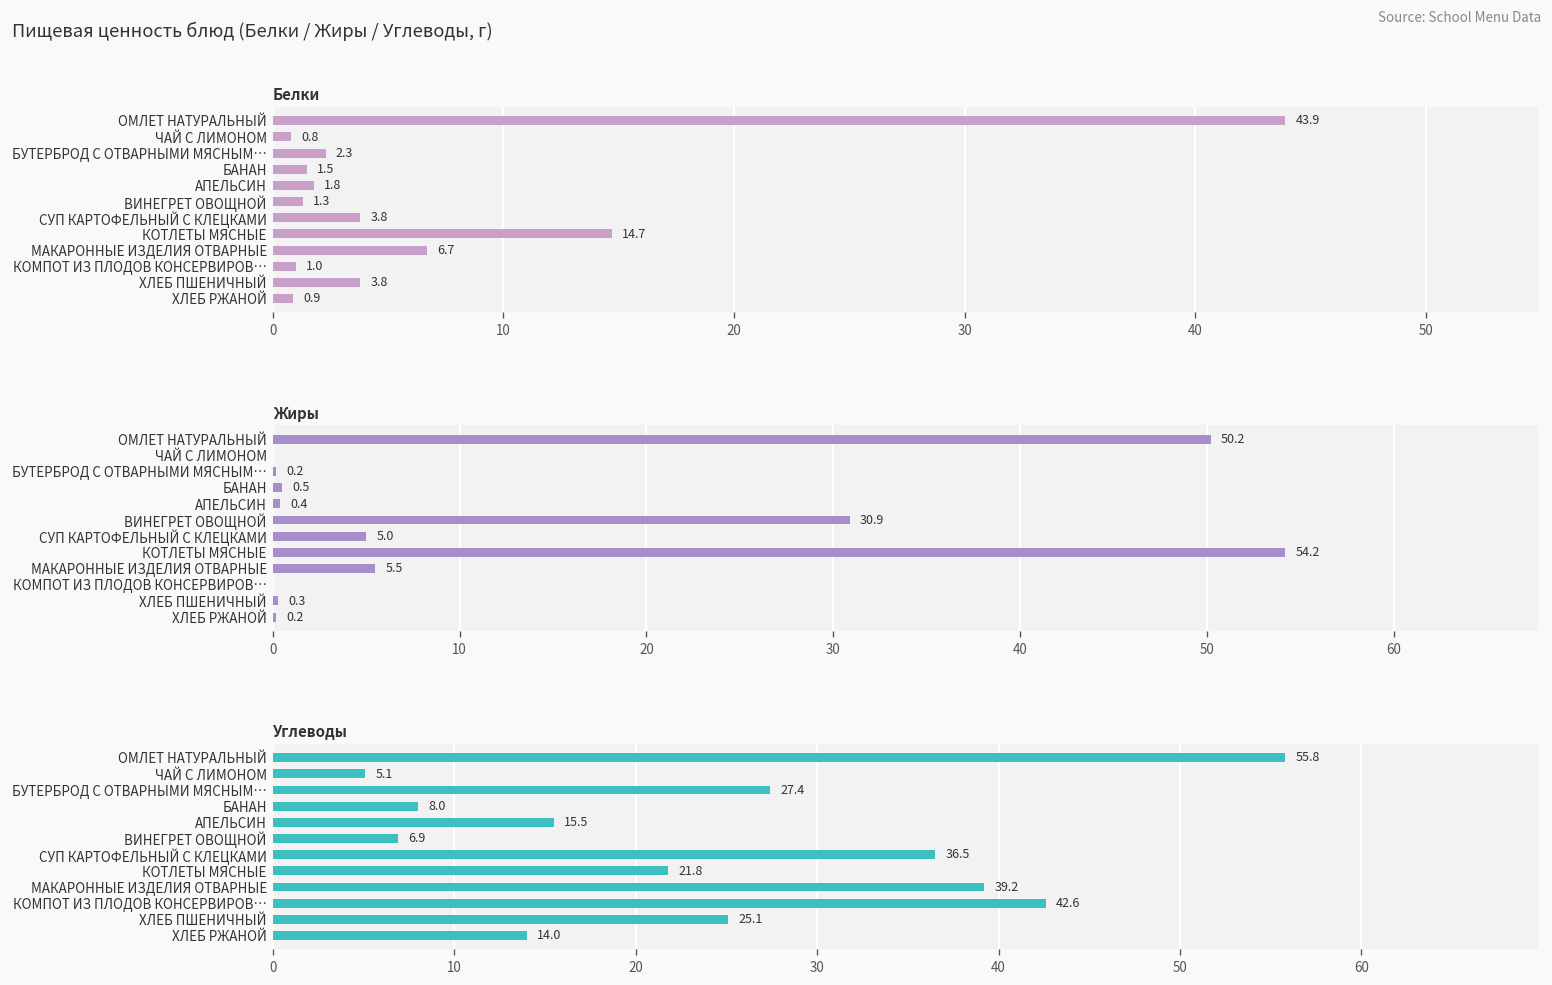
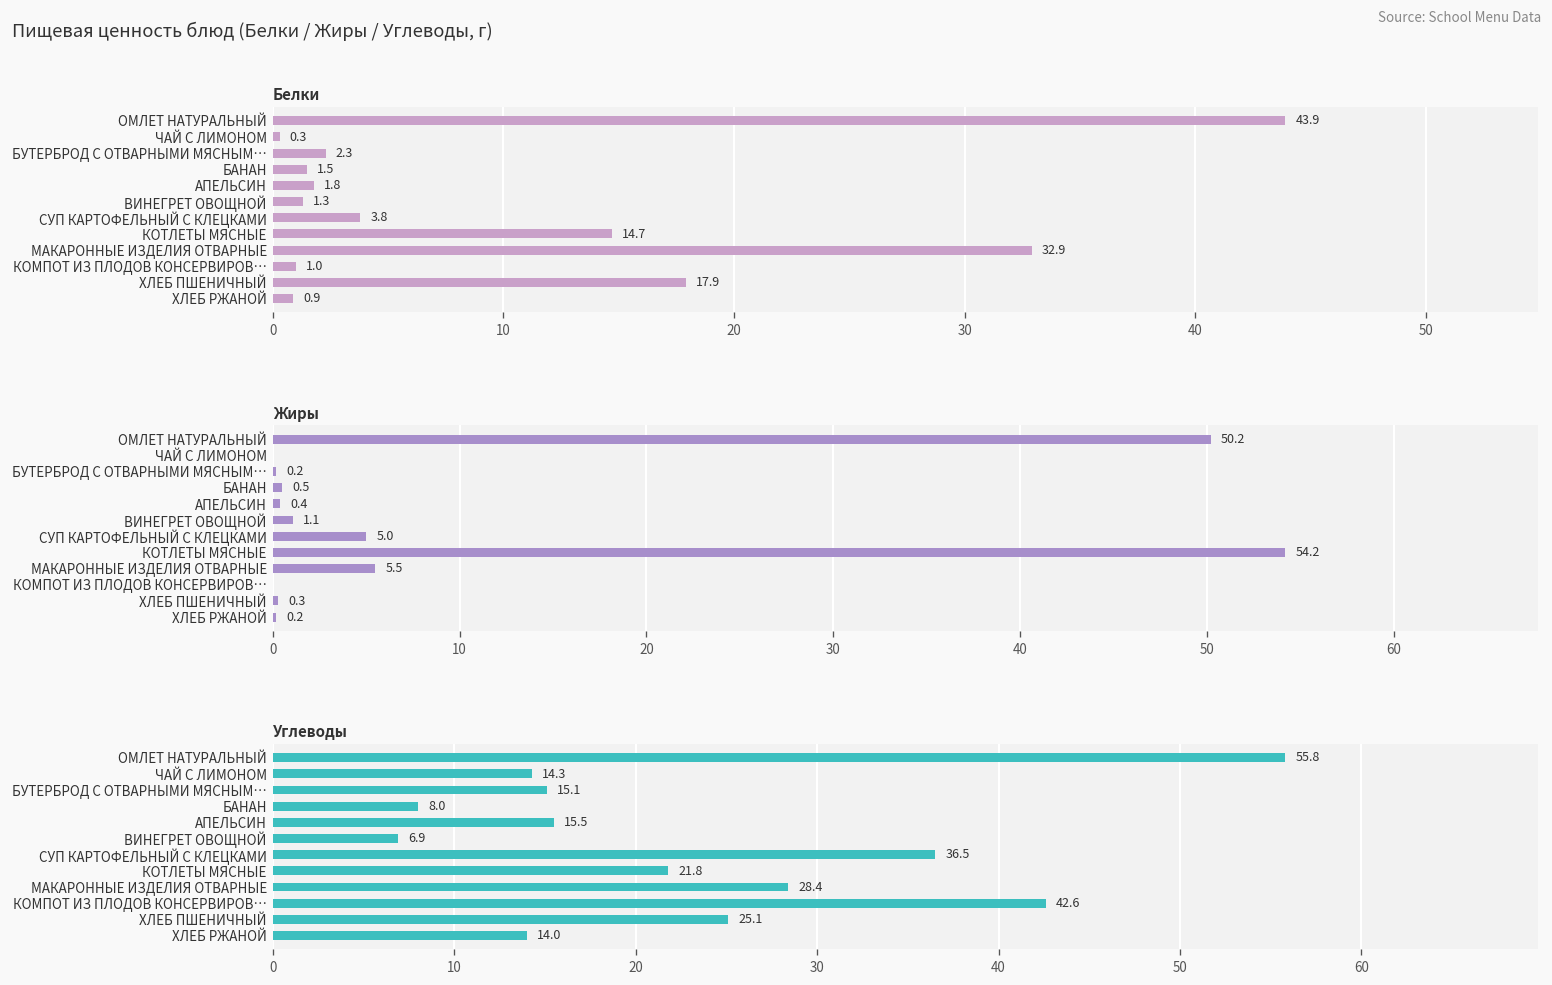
Белки, ЧАЙ С ЛИМОНОМ: 0.8 -> 0.3
Белки, МАКАРОННЫЕ ИЗДЕЛИЯ ОТВАРНЫЕ: 6.7 -> 32.9
Белки, ХЛЕБ ПШЕНИЧНЫЙ: 3.8 -> 17.9
Жиры, ВИНЕГРЕТ ОВОЩНОЙ: 30.9 -> 1.1
Углеводы, ЧАЙ С ЛИМОНОМ: 5.1 -> 14.3
Углеводы, БУТЕРБРОД С ОТВАРНЫМИ МЯСНЫМ…: 27.4 -> 15.1
Углеводы, МАКАРОННЫЕ ИЗДЕЛИЯ ОТВАРНЫЕ: 39.2 -> 28.4
